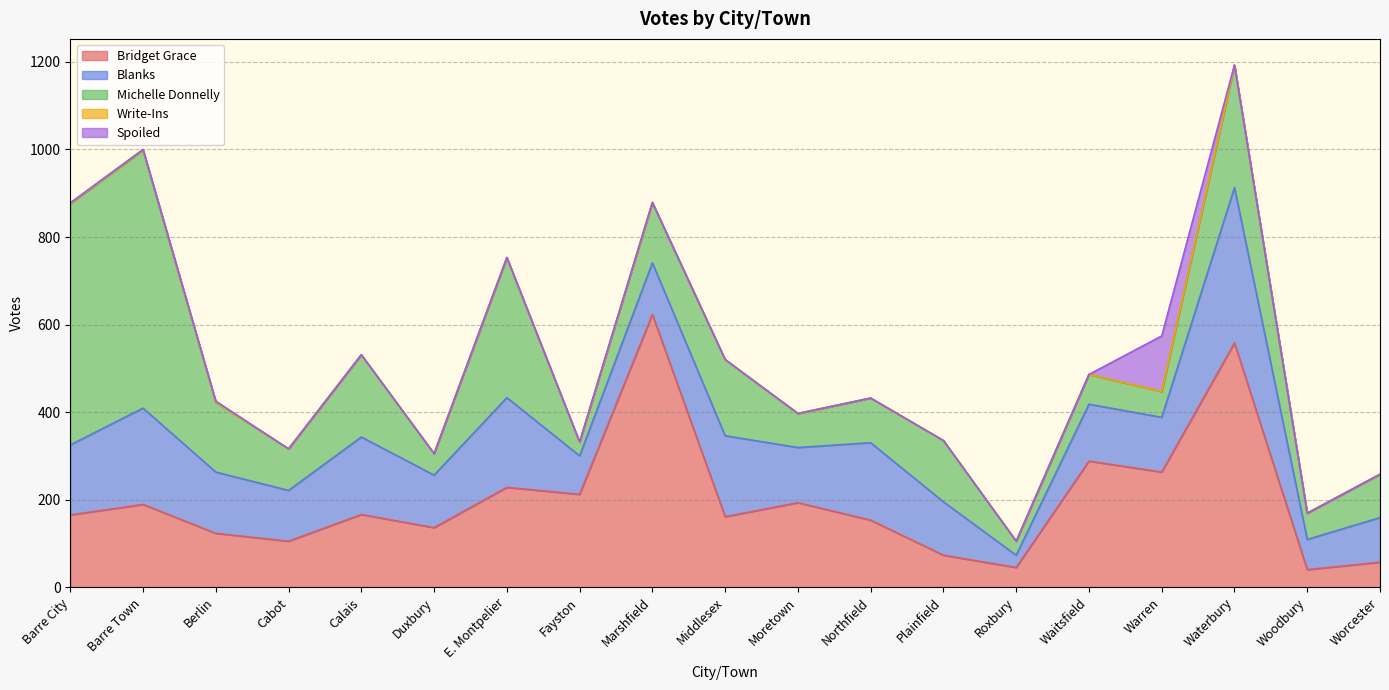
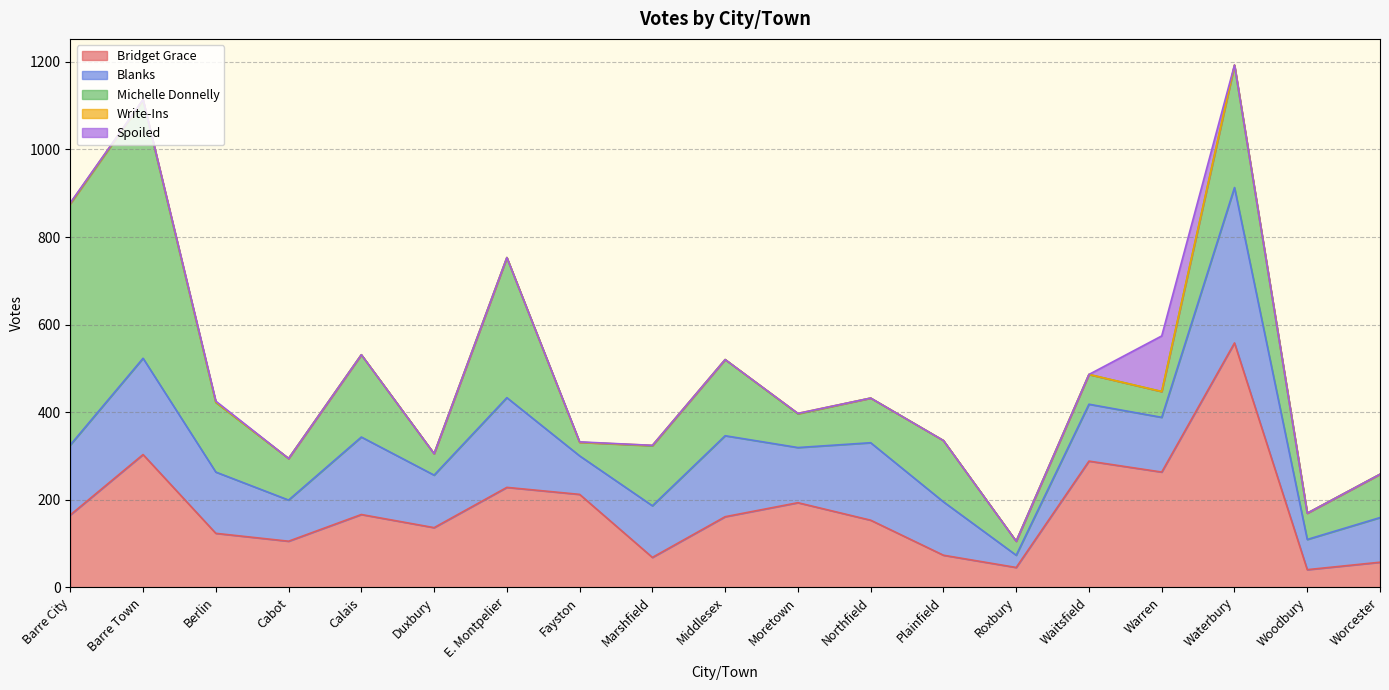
Bridget Grace, Barre Town: 190 -> 300
Blanks, Cabot: 120 -> 90
Bridget Grace, Marshfield: 620 -> 70
